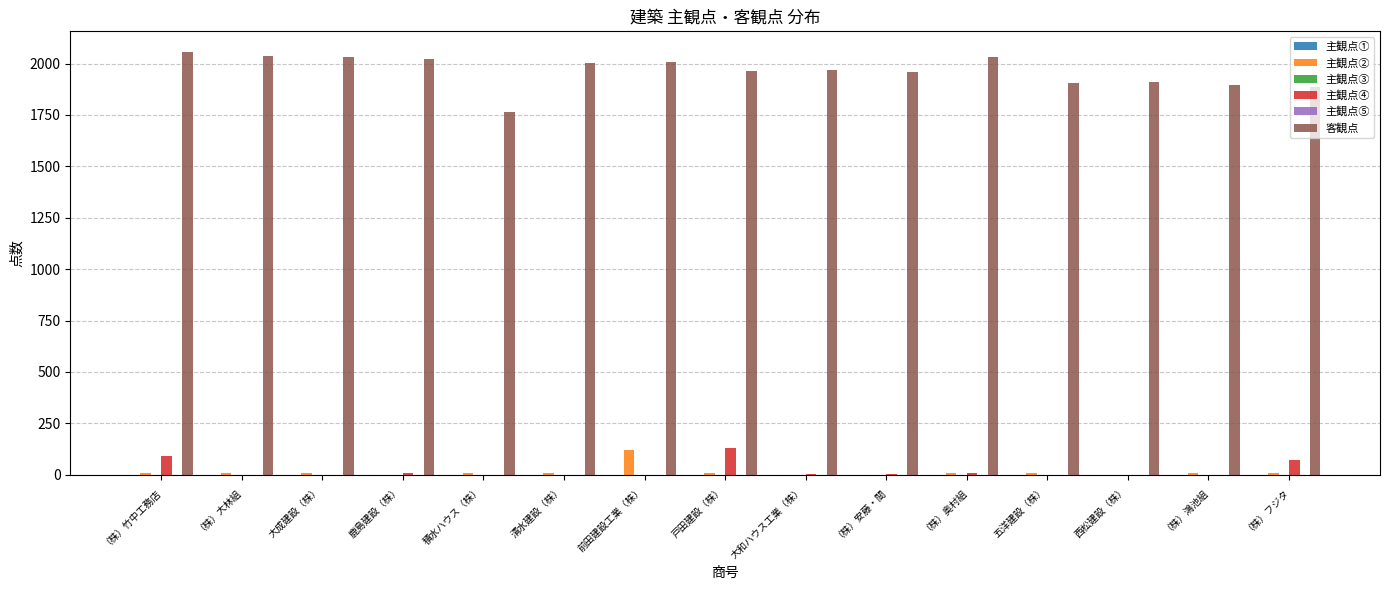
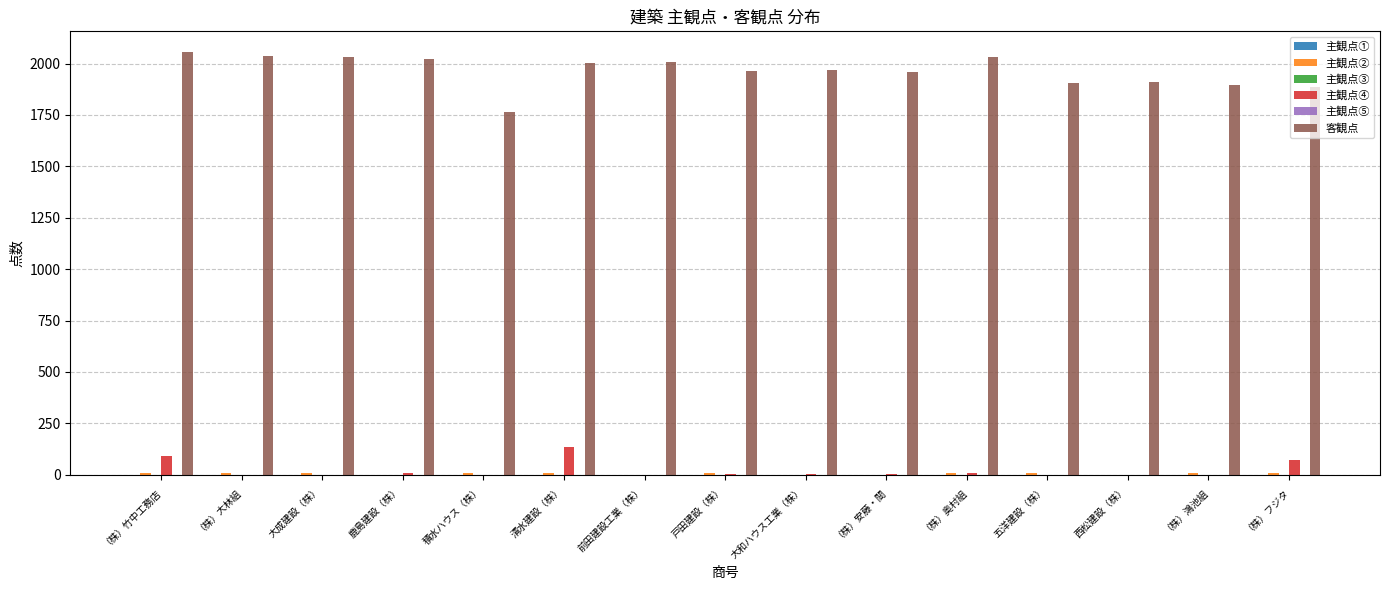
主観点④, 清水建設（株）: 0 -> 140
主観点②, 前田建設工業（株）: 120 -> 0
主観点④, 戸田建設（株）: 130 -> 10
